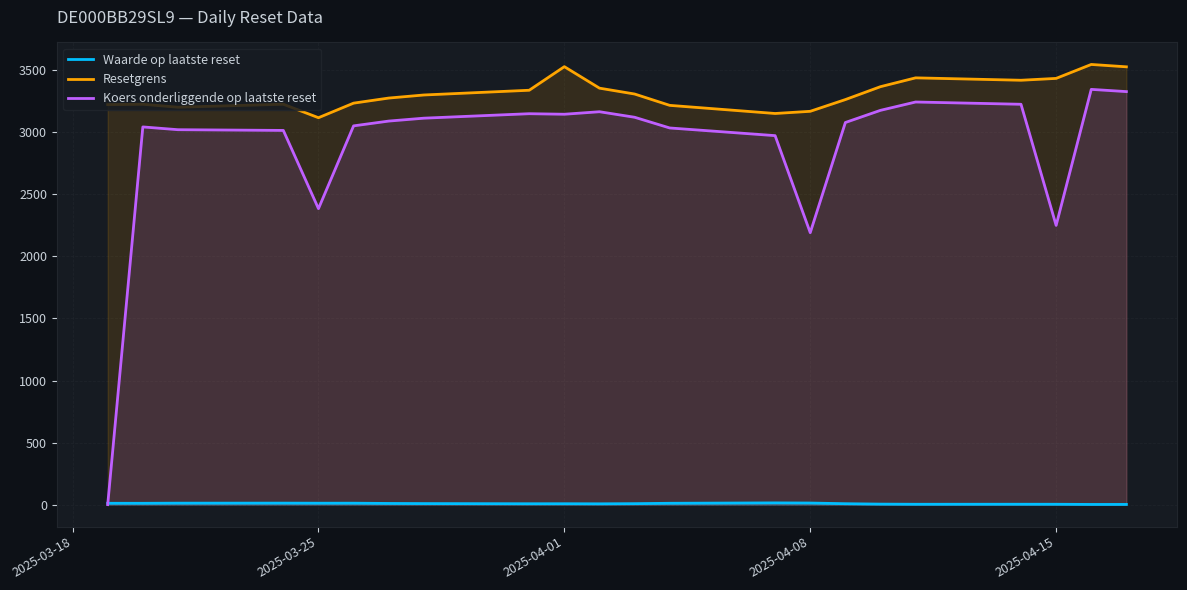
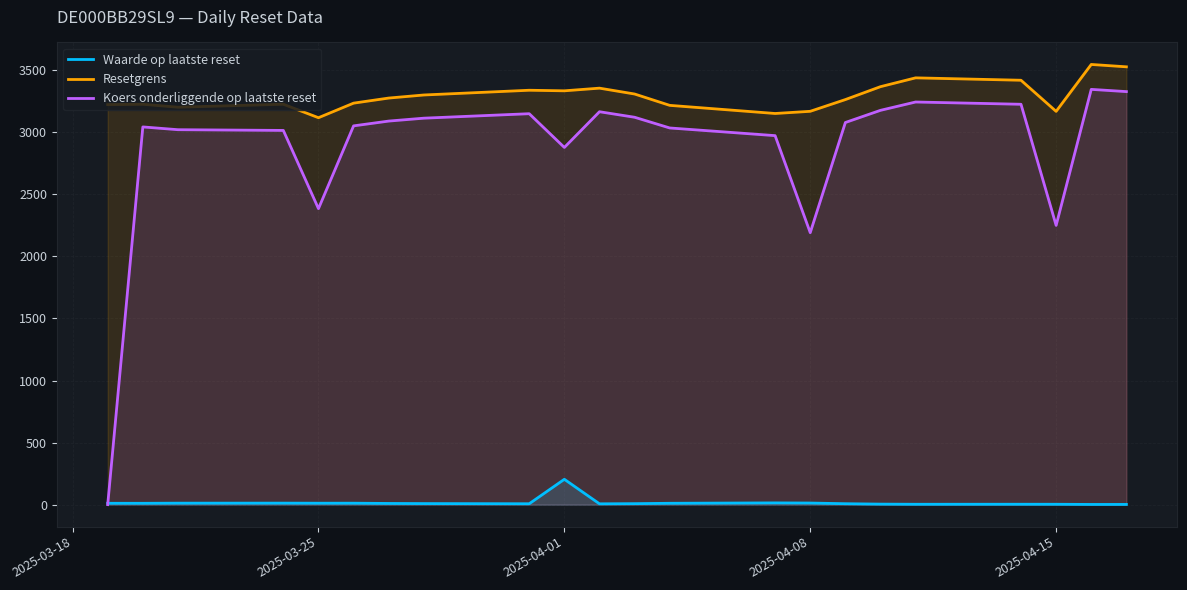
Waarde op laatste reset, 2025-04-01: 10 -> 200
Resetgrens, 2025-04-01: 3530 -> 3330
Koers onderliggende op laatste reset, 2025-04-01: 3150 -> 2880
Resetgrens, 2025-04-15: 3430 -> 3170
